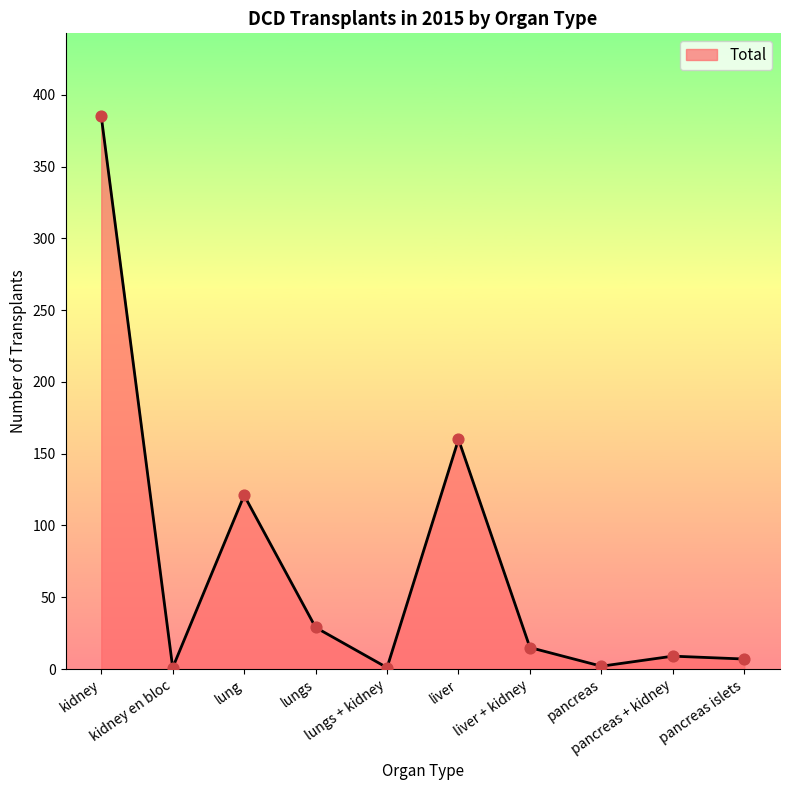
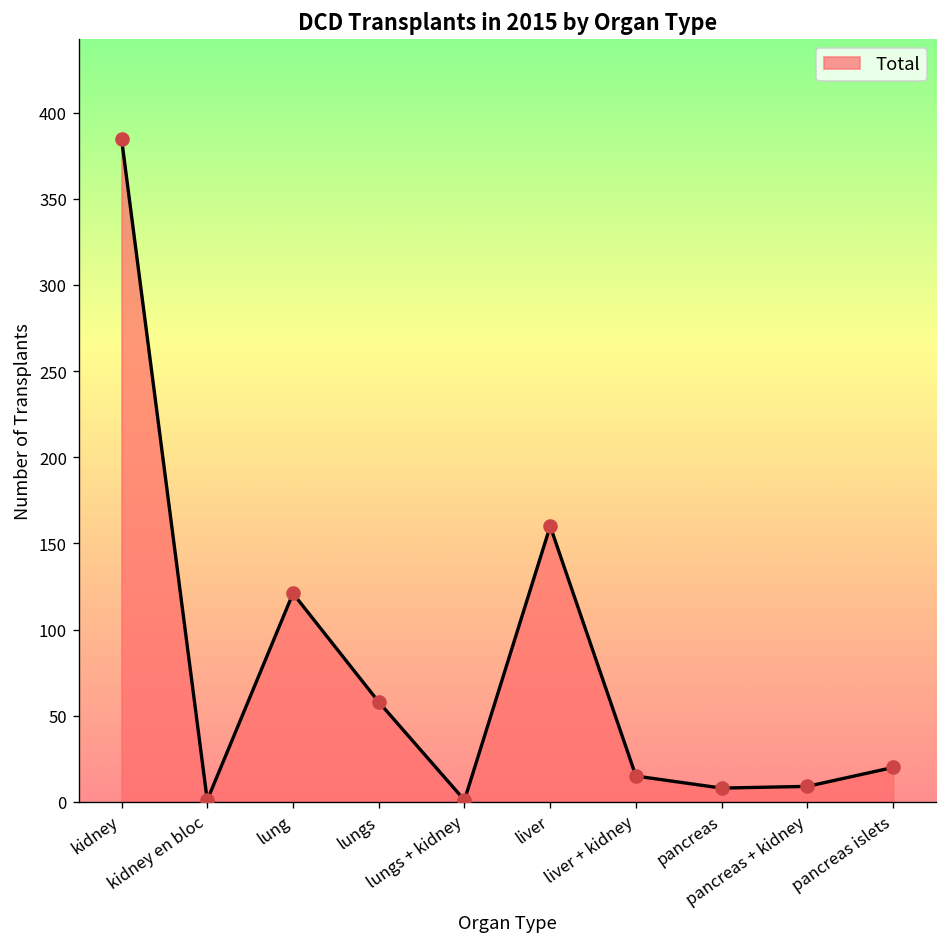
lungs: 29 -> 58
pancreas: 2 -> 8
pancreas islets: 7 -> 20
